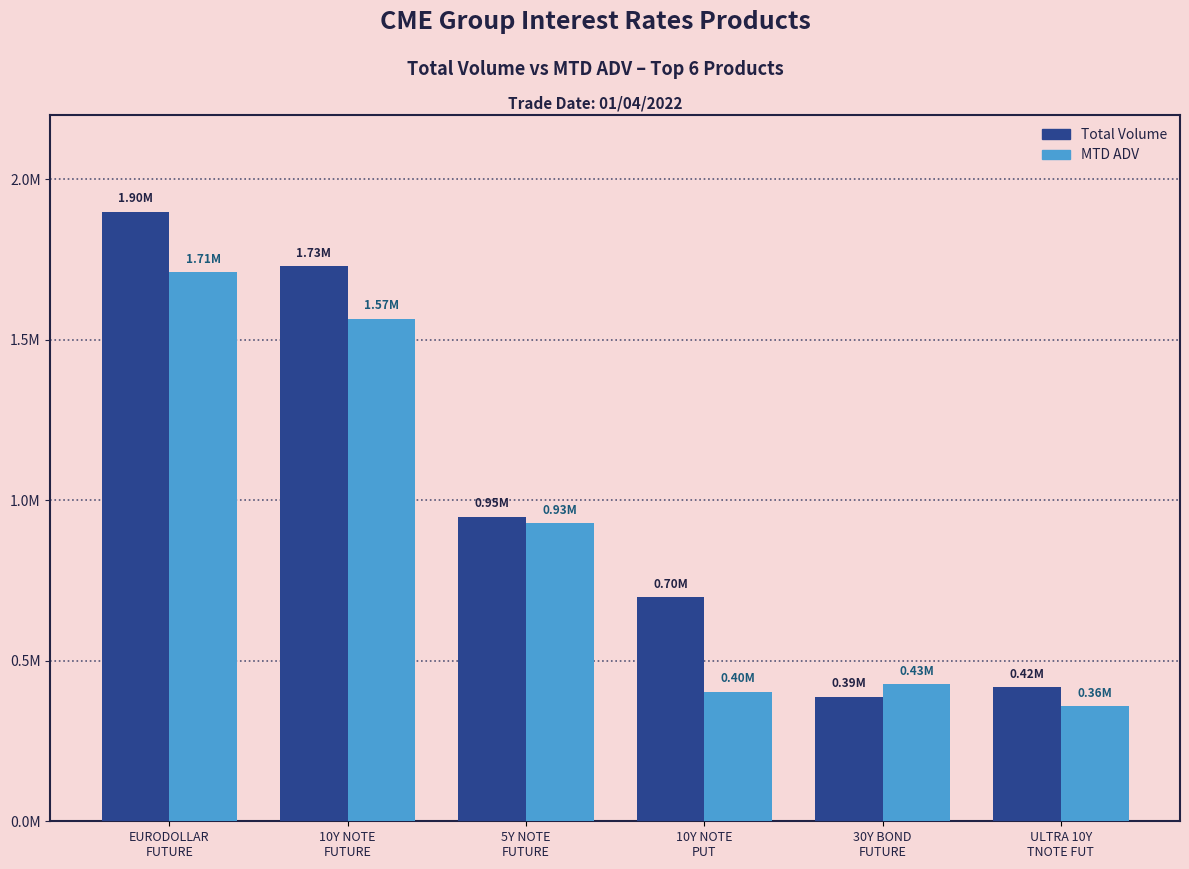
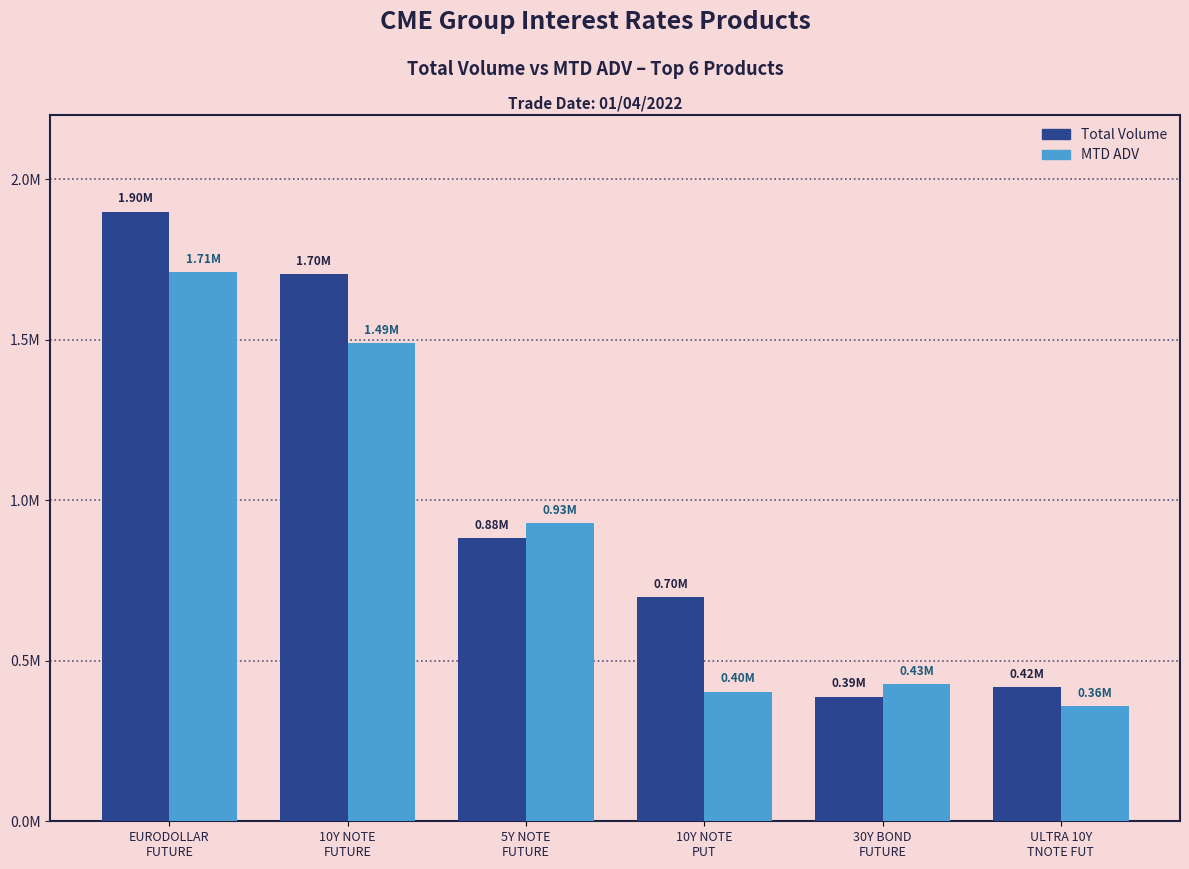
Total Volume, 10Y NOTE FUTURE: 1.73M -> 1.70M
MTD ADV, 10Y NOTE FUTURE: 1.57M -> 1.49M
Total Volume, 5Y NOTE FUTURE: 0.95M -> 0.88M
